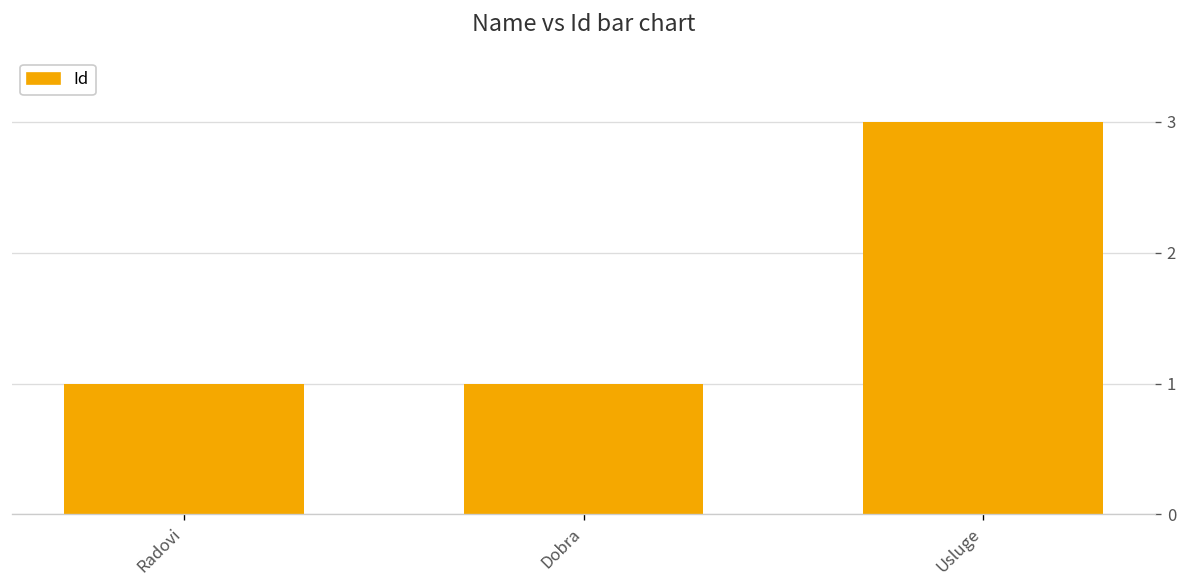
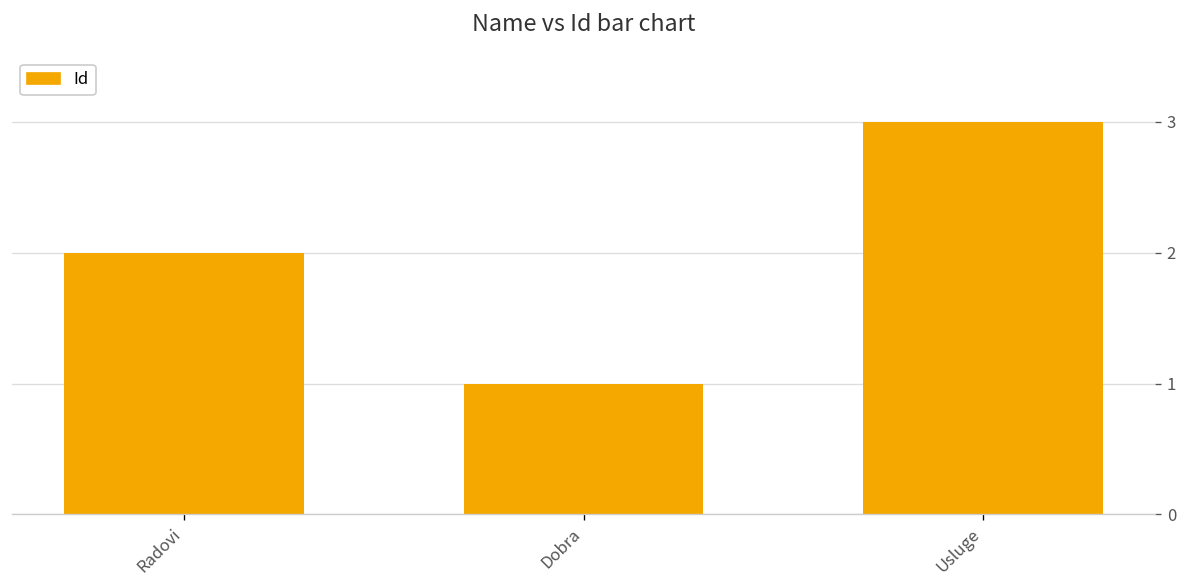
Radovi: 1 -> 2
